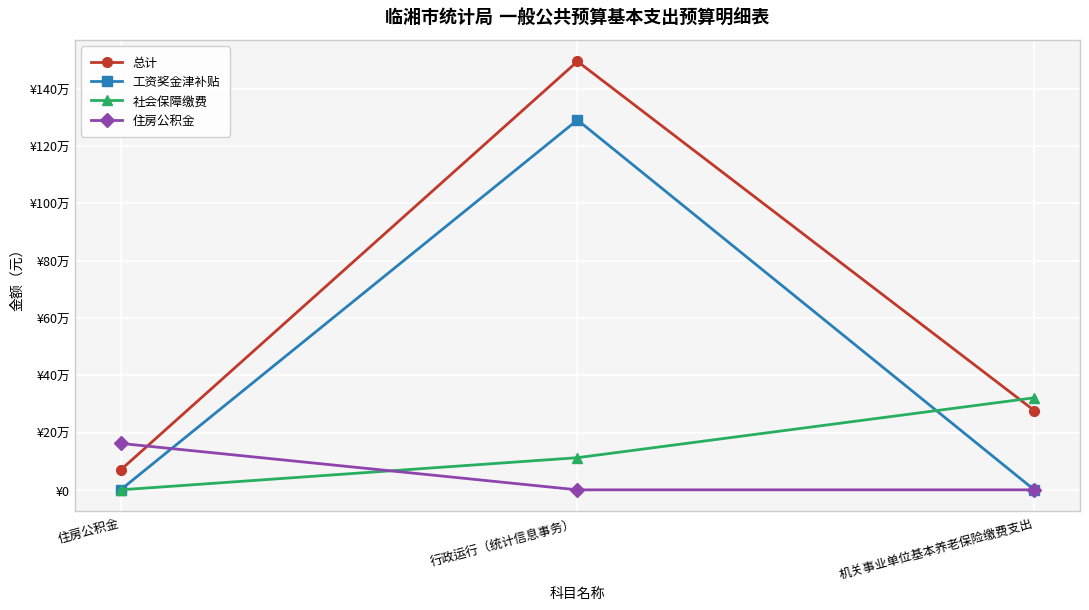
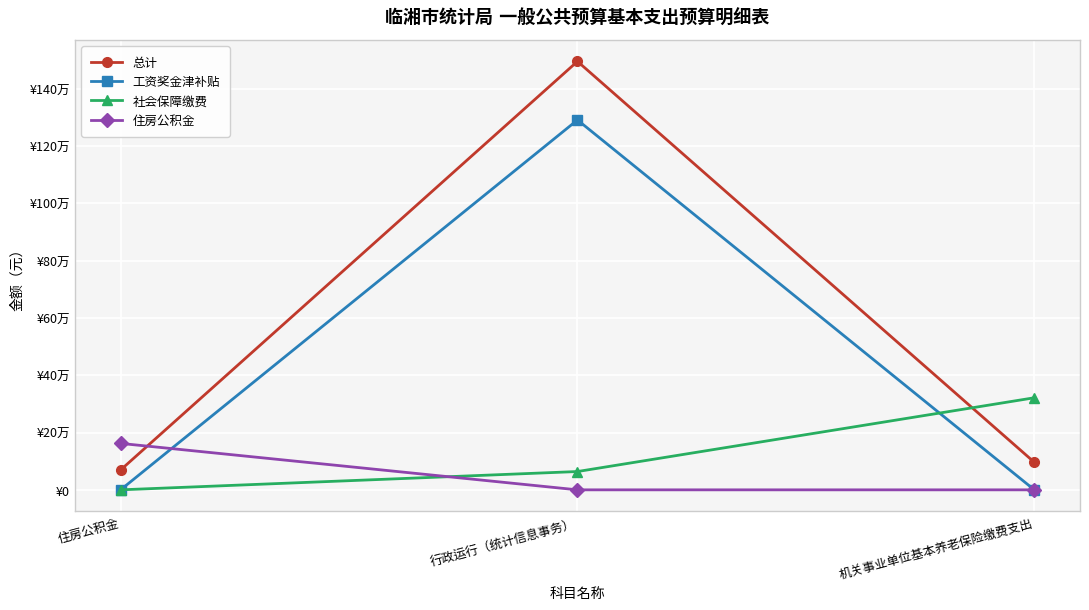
社会保障缴费, 行政运行（统计信息事务）: ¥11万 -> ¥6万
总计, 机关事业单位基本养老保险缴费支出: ¥28万 -> ¥10万
